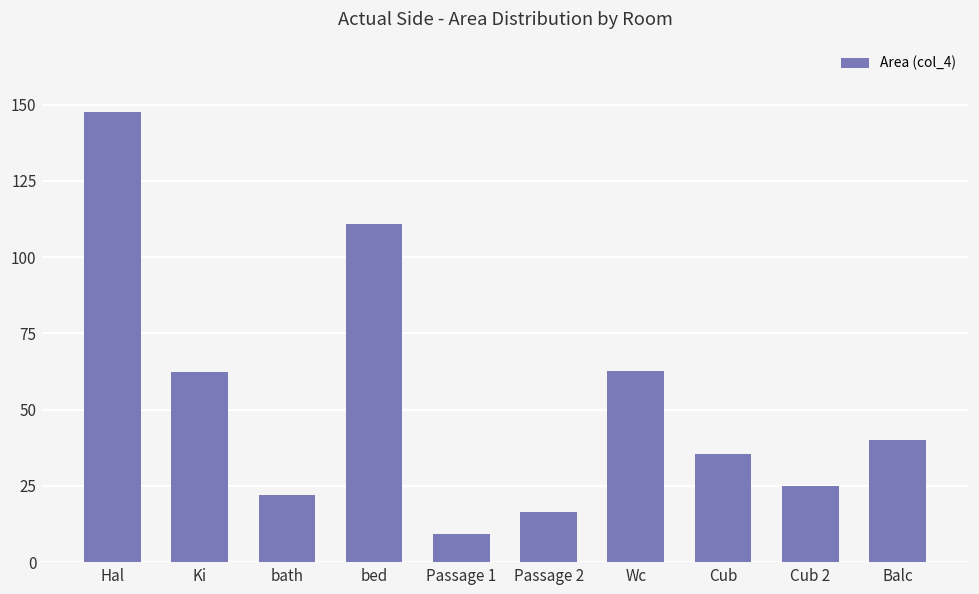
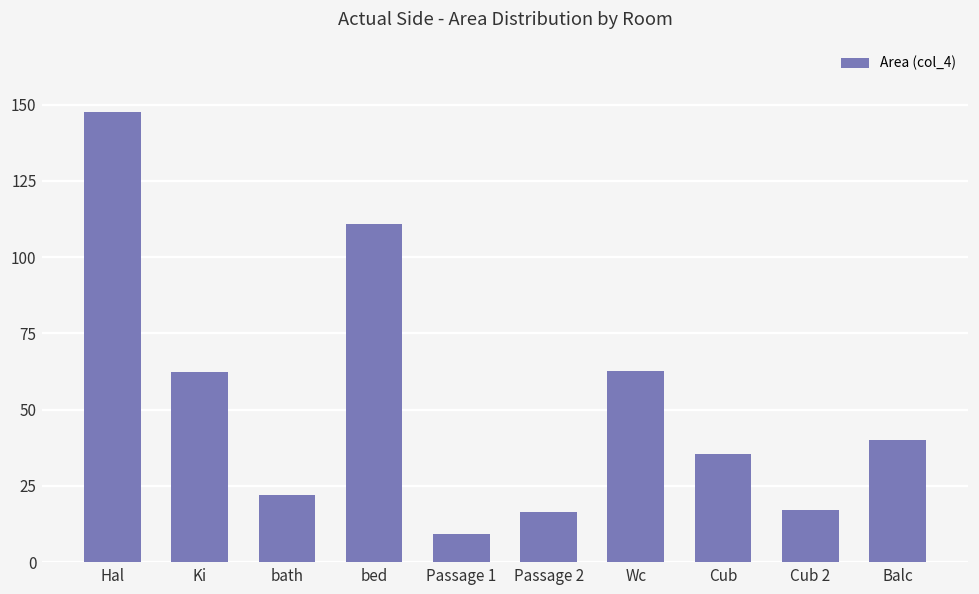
Cub 2: 25 -> 17
